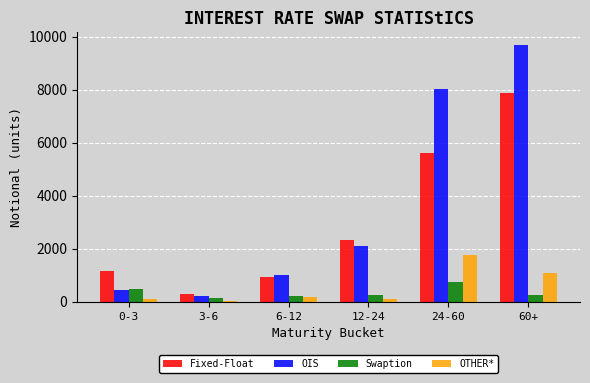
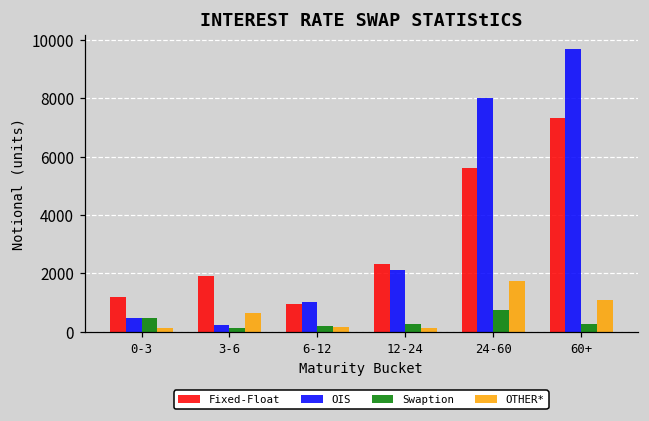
Fixed-Float, 3-6: 300 -> 1900
OTHER*, 3-6: 0 -> 600
Fixed-Float, 60+: 7900 -> 7300
